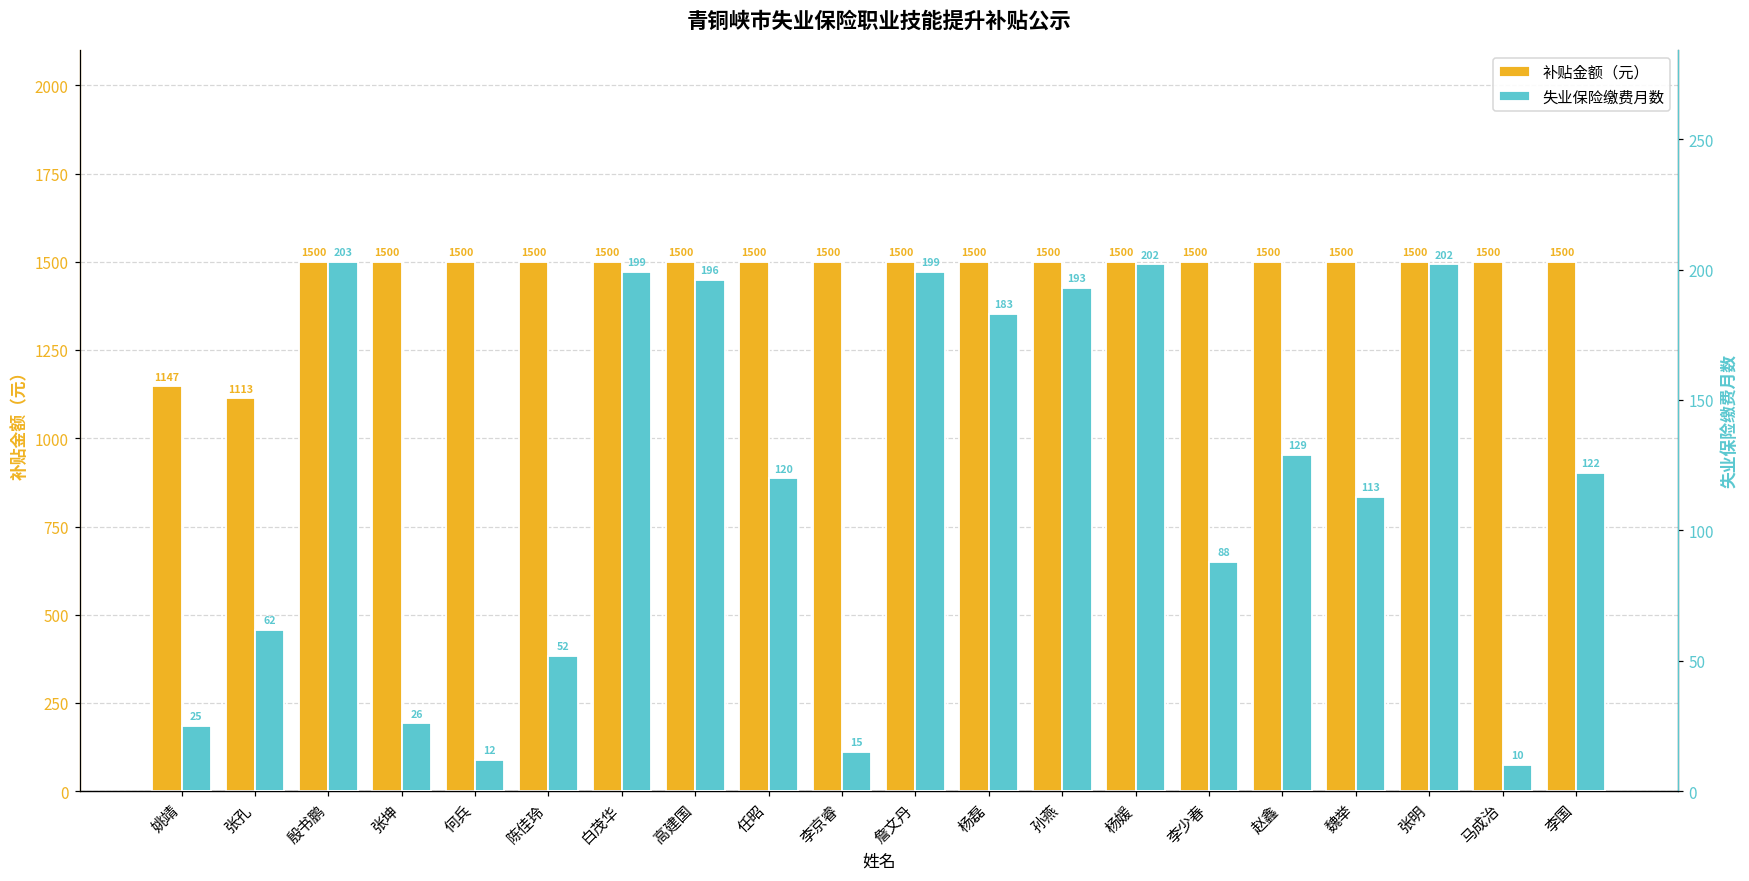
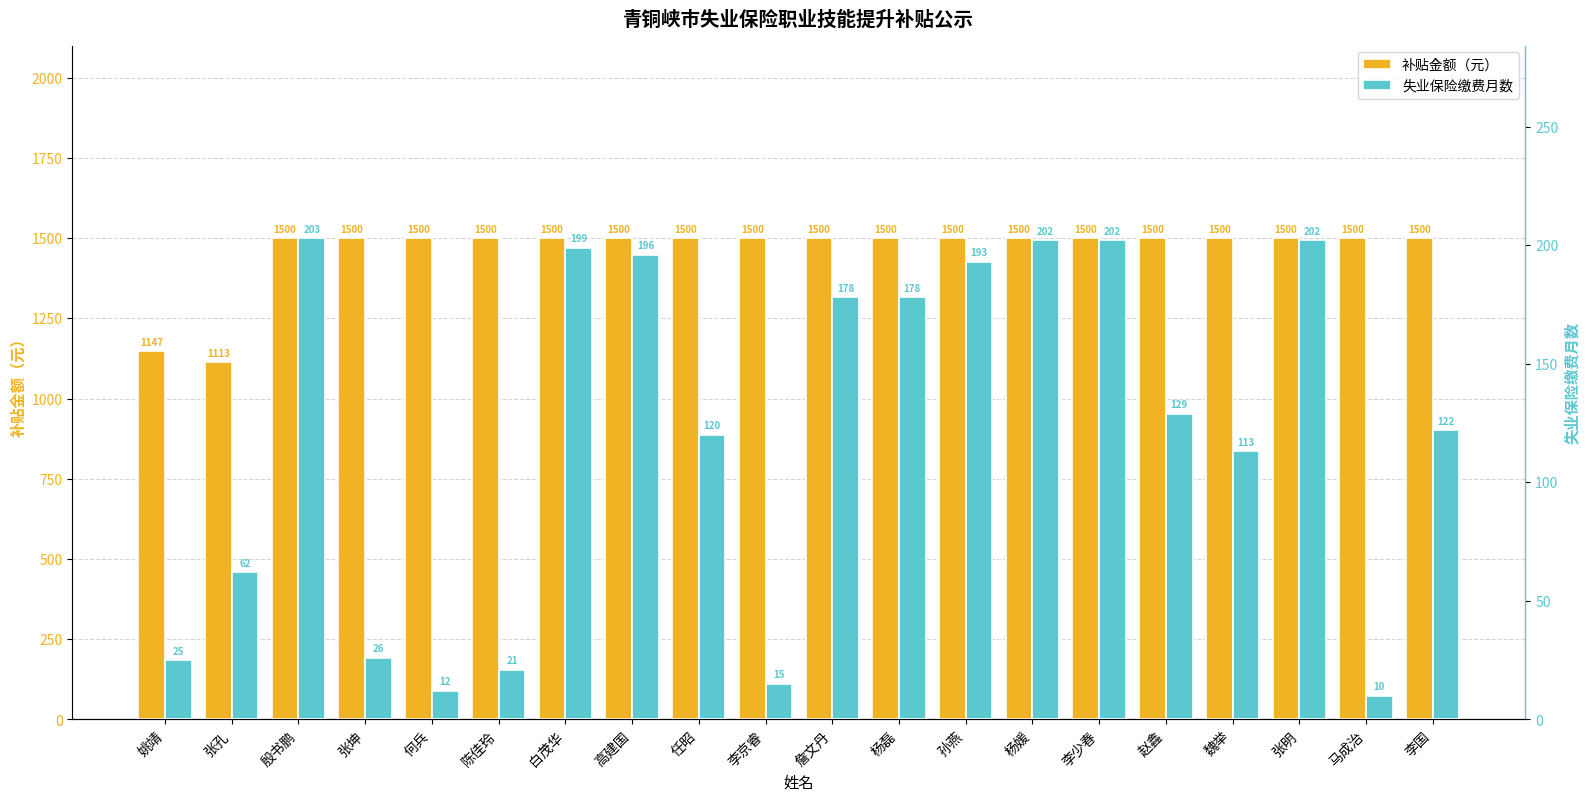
失业保险缴费月数, 陈佳玲: 52 -> 21
失业保险缴费月数, 詹文丹: 199 -> 178
失业保险缴费月数, 杨磊: 183 -> 178
失业保险缴费月数, 李少春: 88 -> 202
